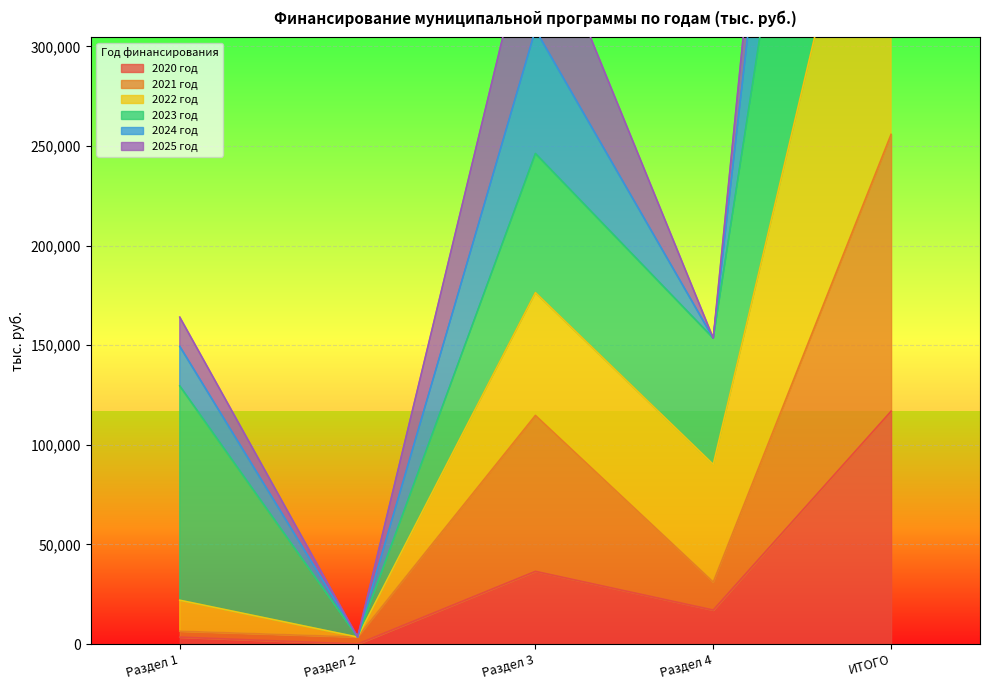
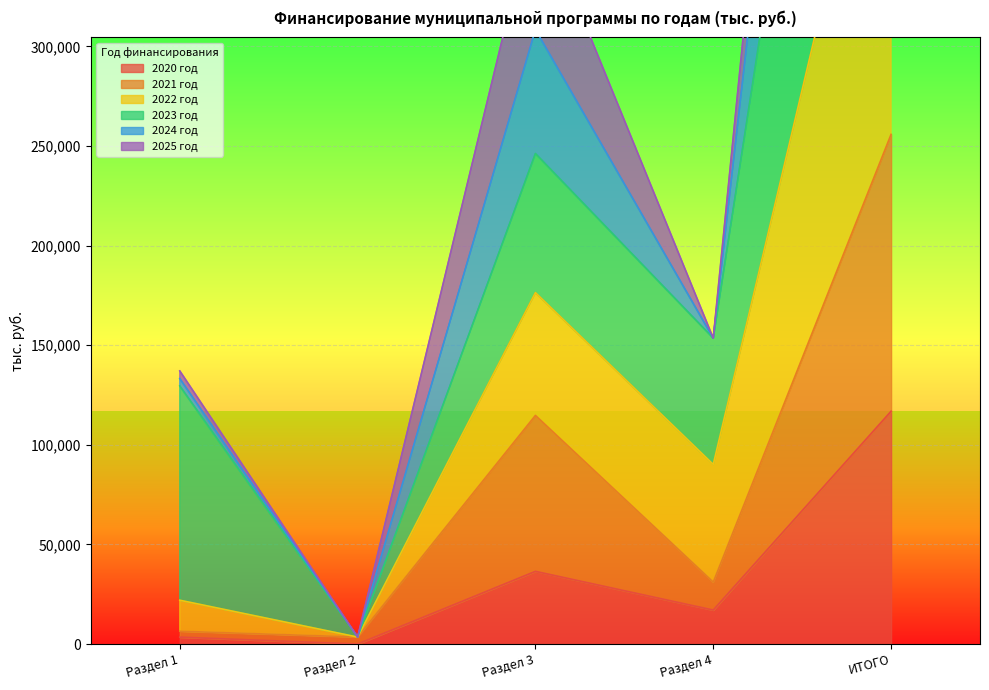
2024 год, Раздел 1: 20,000 -> 4,000
2025 год, Раздел 1: 15,000 -> 4,000
